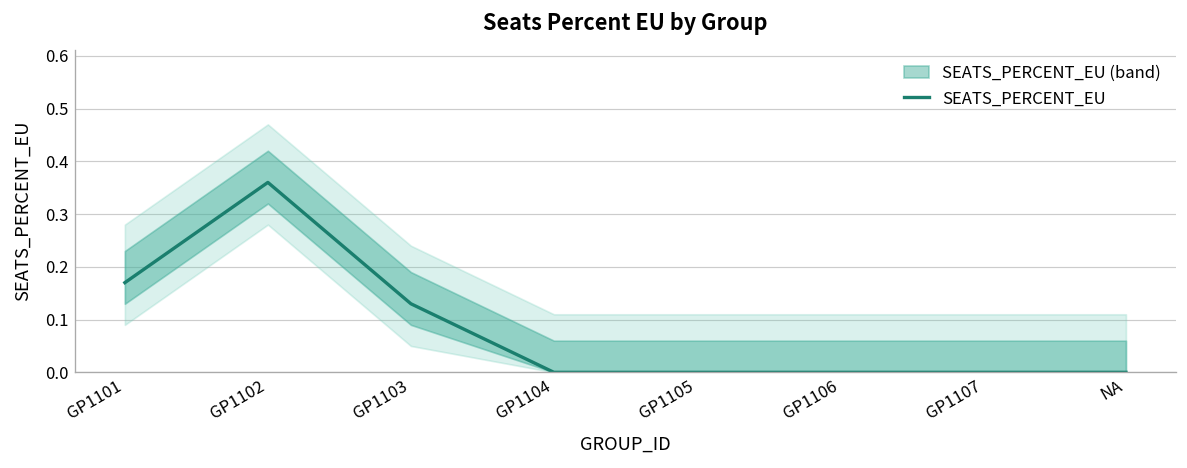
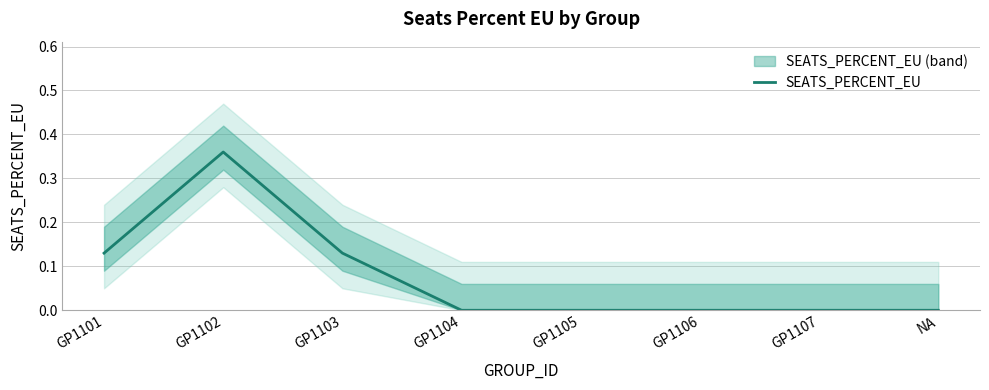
SEATS_PERCENT_EU, GP1101: 0.17 -> 0.13
